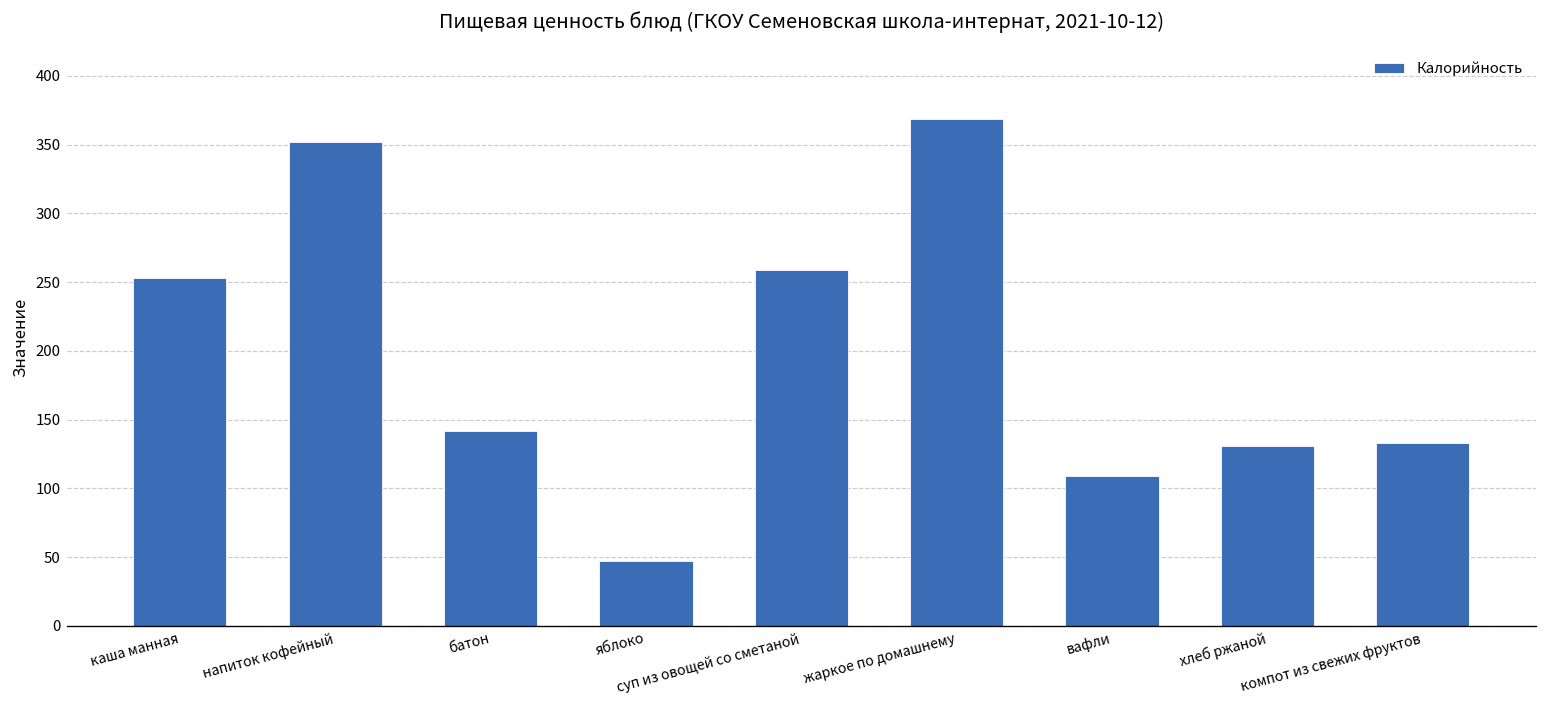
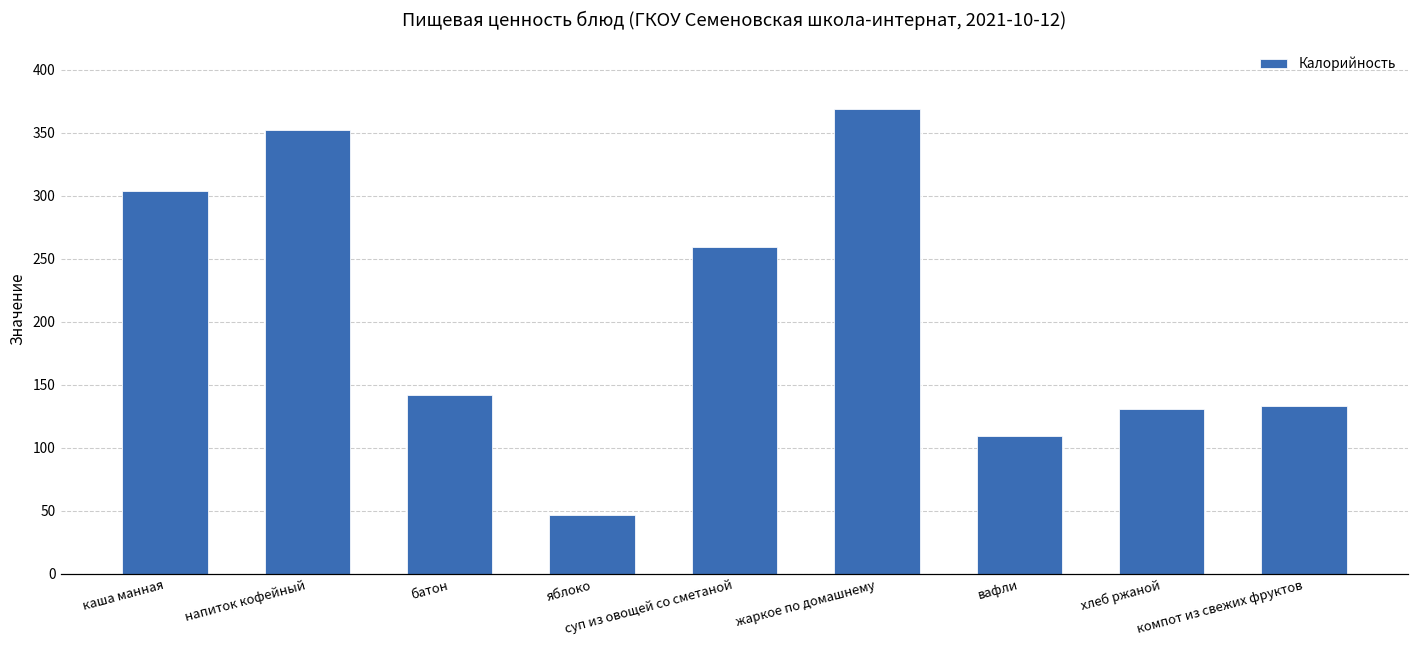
каша манная: 253 -> 304
